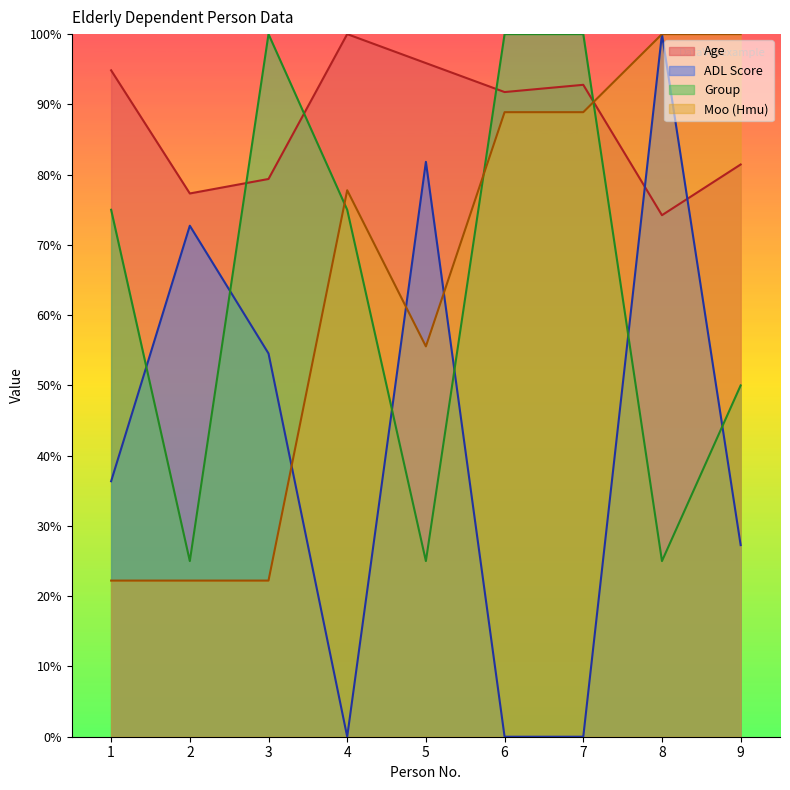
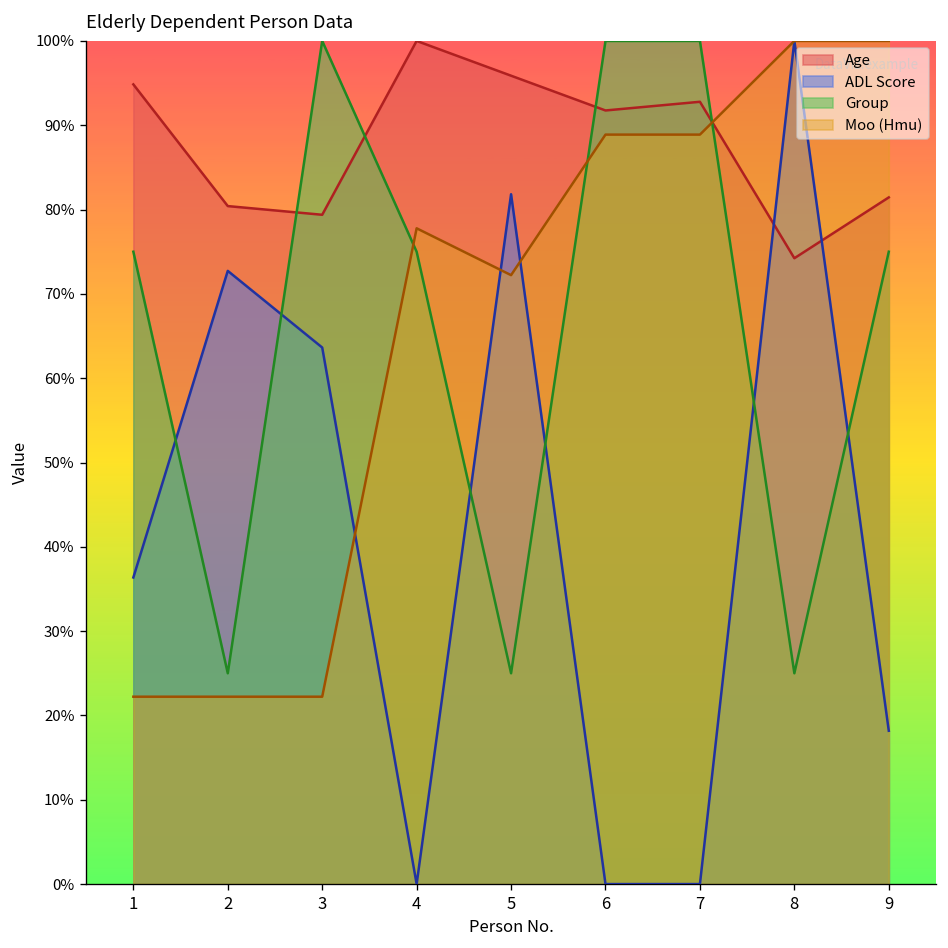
Age, 2: 77% -> 80%
ADL Score, 3: 55% -> 64%
Moo (Hmu), 5: 56% -> 72%
ADL Score, 9: 27% -> 18%
Group, 9: 50% -> 75%
